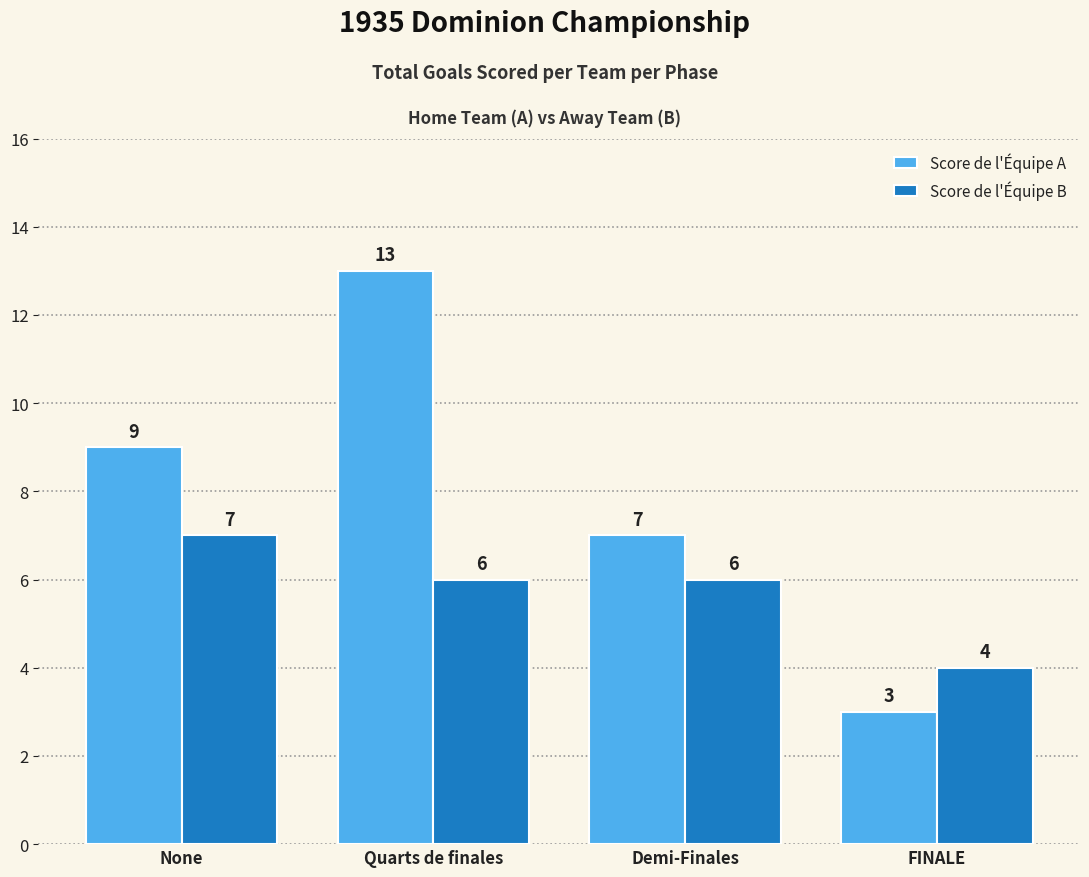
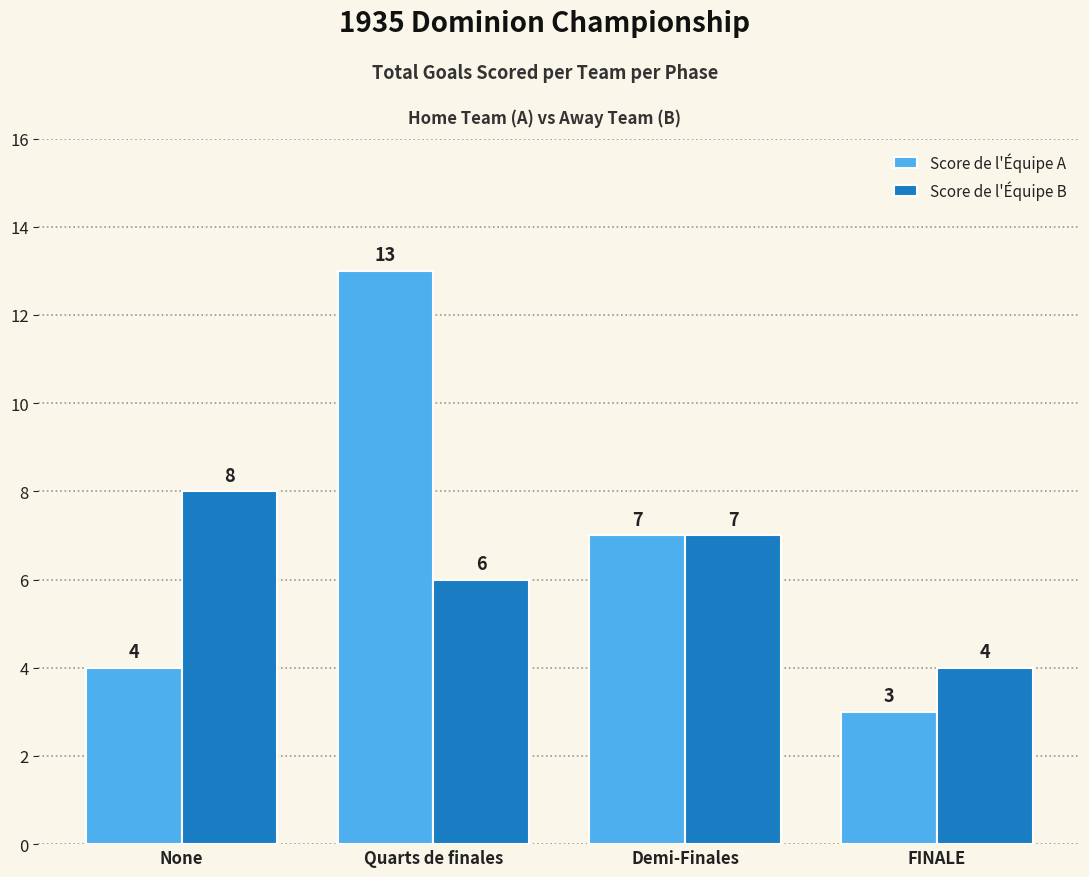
Score de l'Équipe A, None: 9 -> 4
Score de l'Équipe B, None: 7 -> 8
Score de l'Équipe B, Demi-Finales: 6 -> 7
